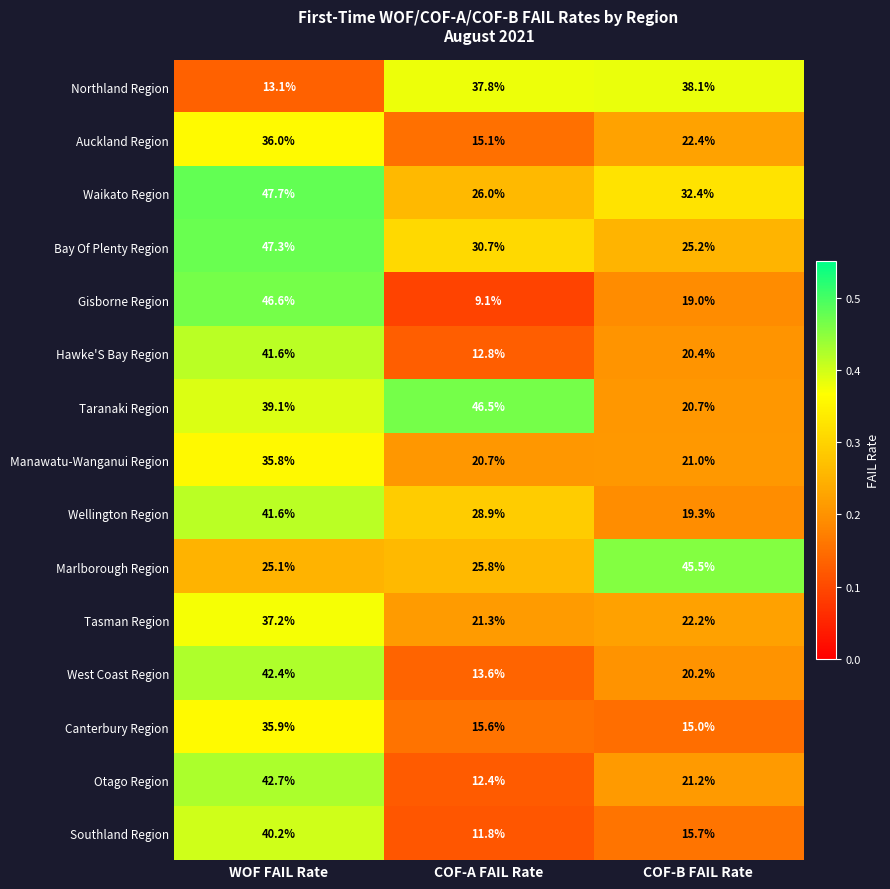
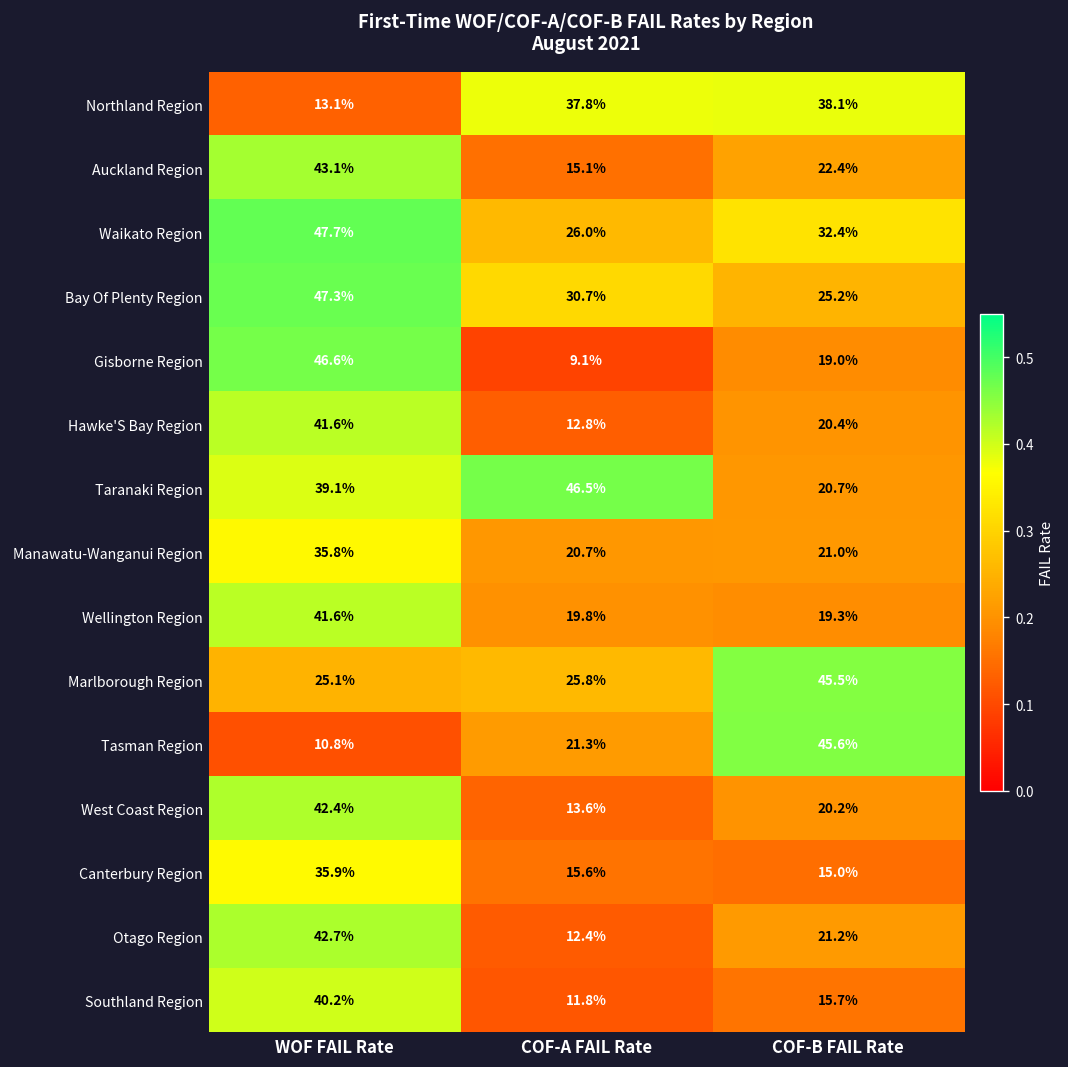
Auckland Region, WOF FAIL Rate: 36.0% -> 43.1%
Wellington Region, COF-A FAIL Rate: 28.9% -> 19.8%
Tasman Region, WOF FAIL Rate: 37.2% -> 10.8%
Tasman Region, COF-B FAIL Rate: 22.2% -> 45.6%
